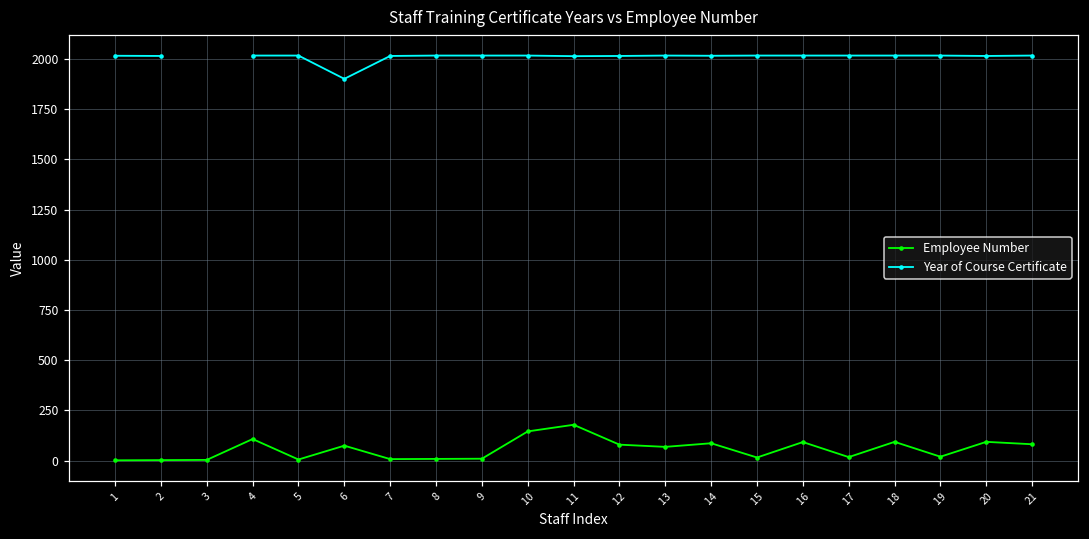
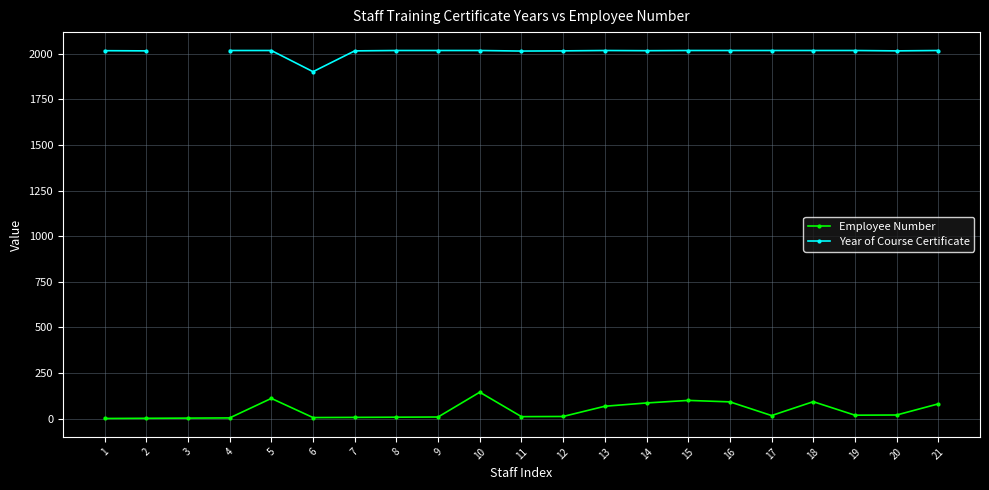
Employee Number, 4: 110 -> 0
Employee Number, 5: 10 -> 110
Employee Number, 6: 70 -> 10
Employee Number, 11: 180 -> 10
Employee Number, 12: 80 -> 10
Employee Number, 15: 20 -> 100
Employee Number, 20: 90 -> 20
